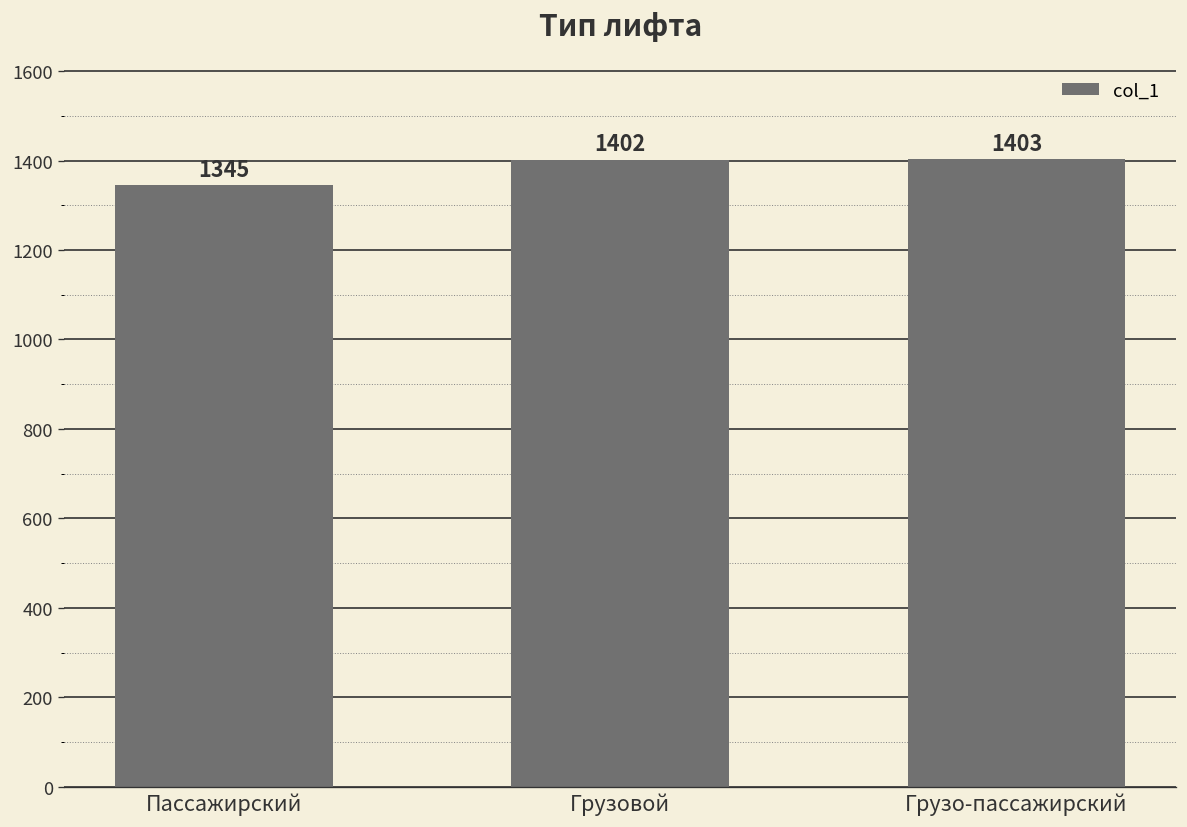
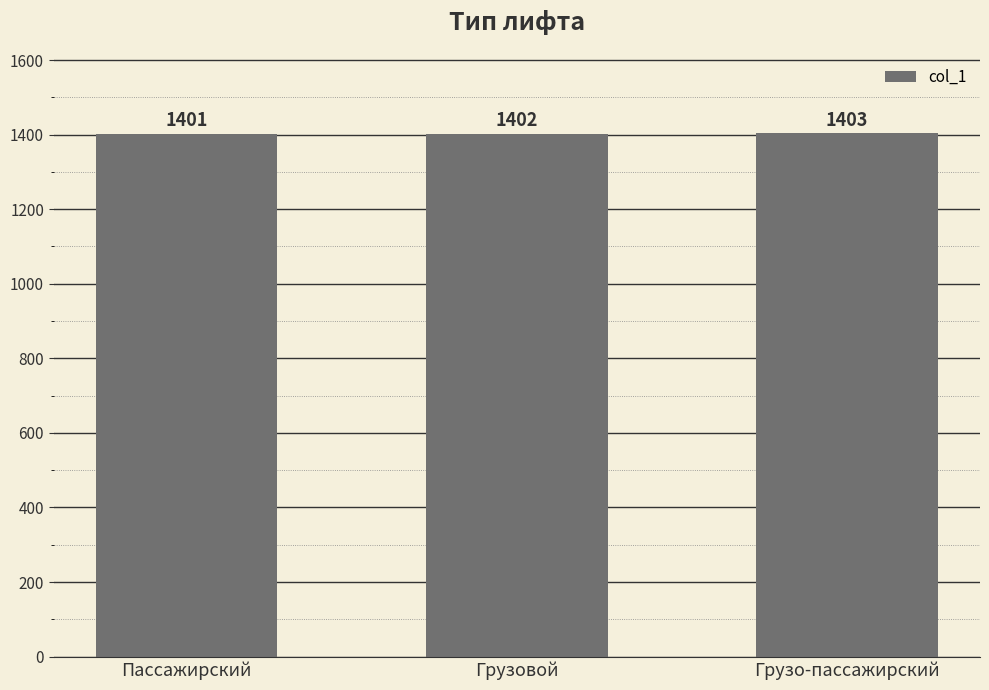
Пассажирский: 1345 -> 1401
